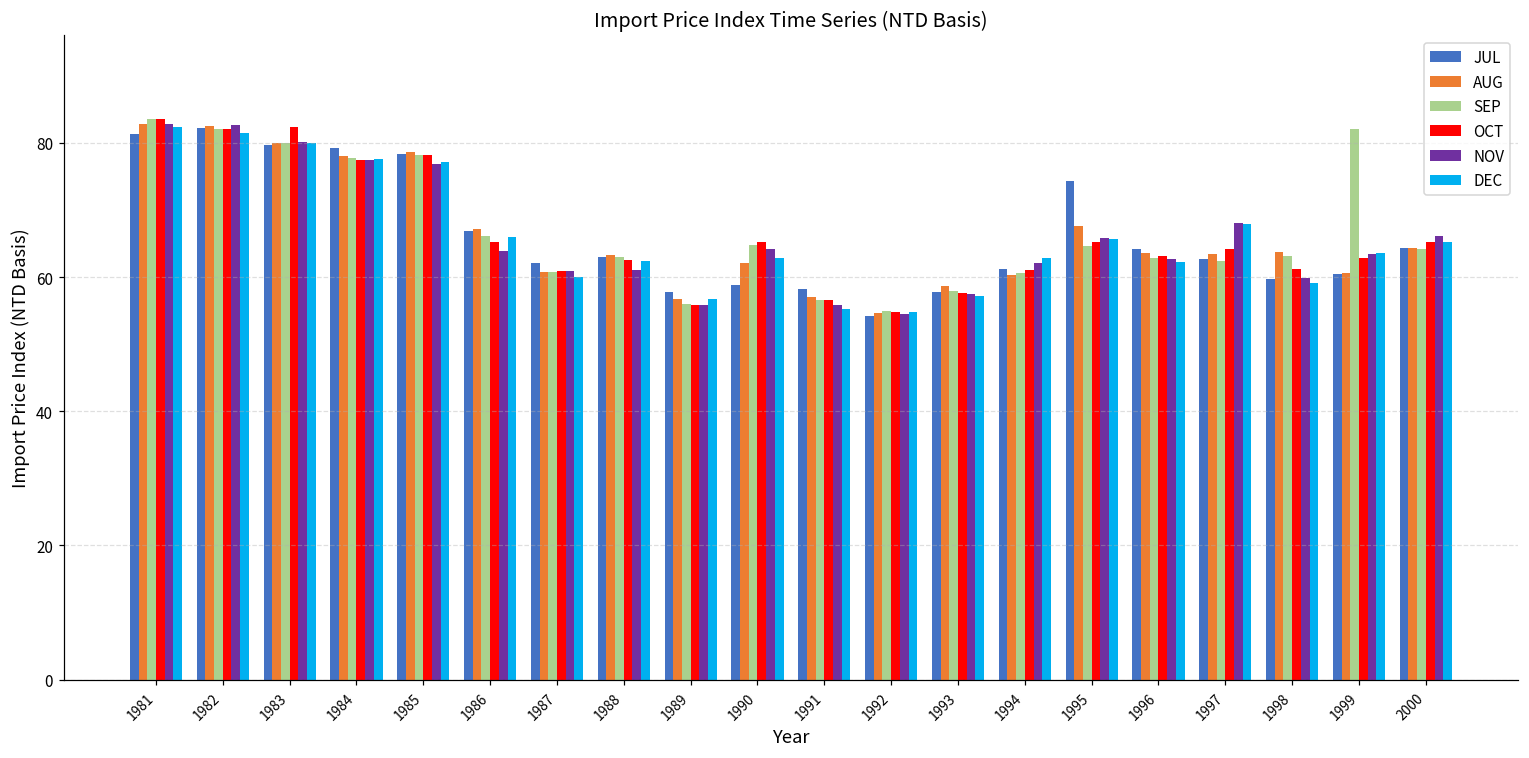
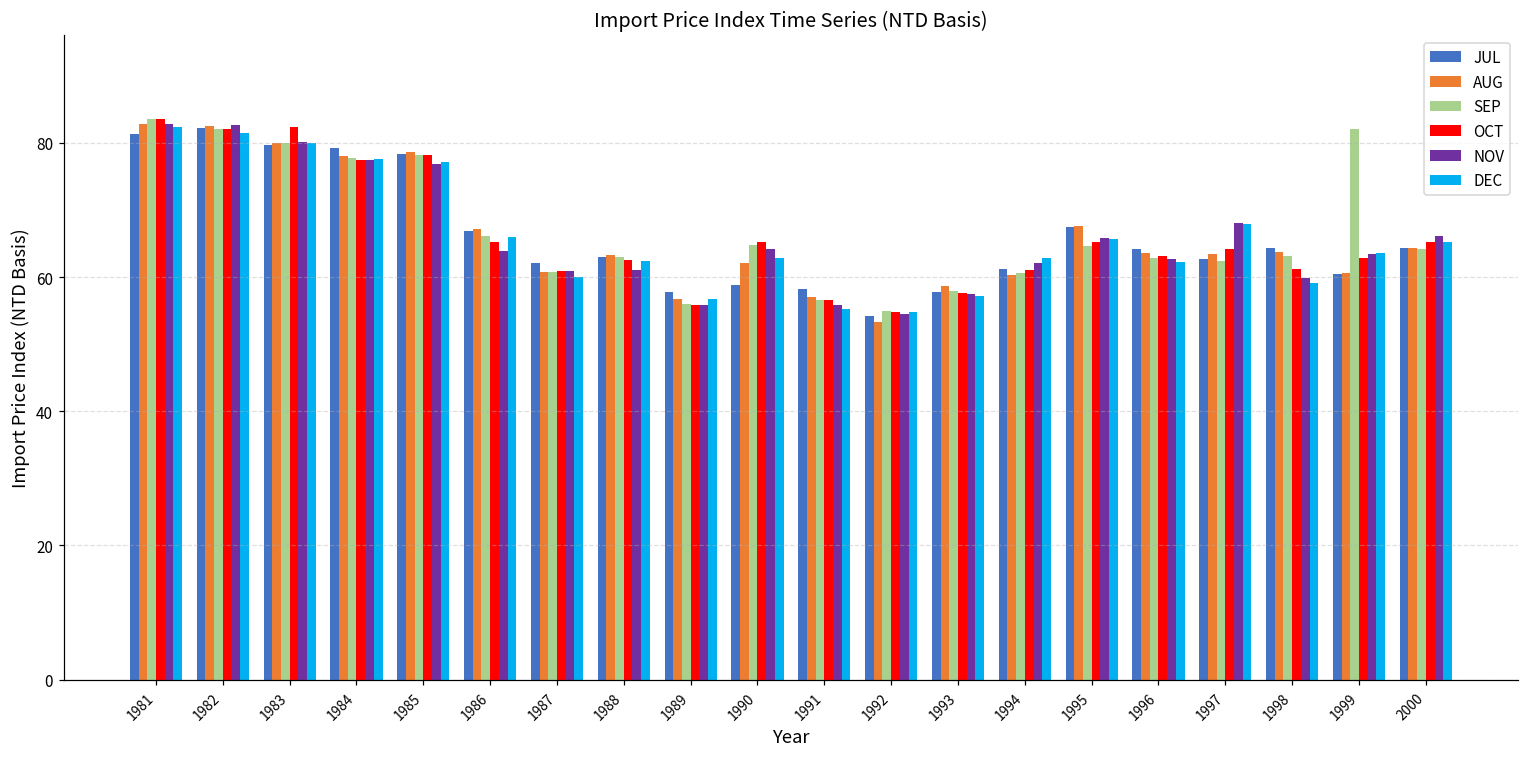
AUG, 1992: 55 -> 53
JUL, 1995: 74 -> 68
JUL, 1998: 60 -> 64
